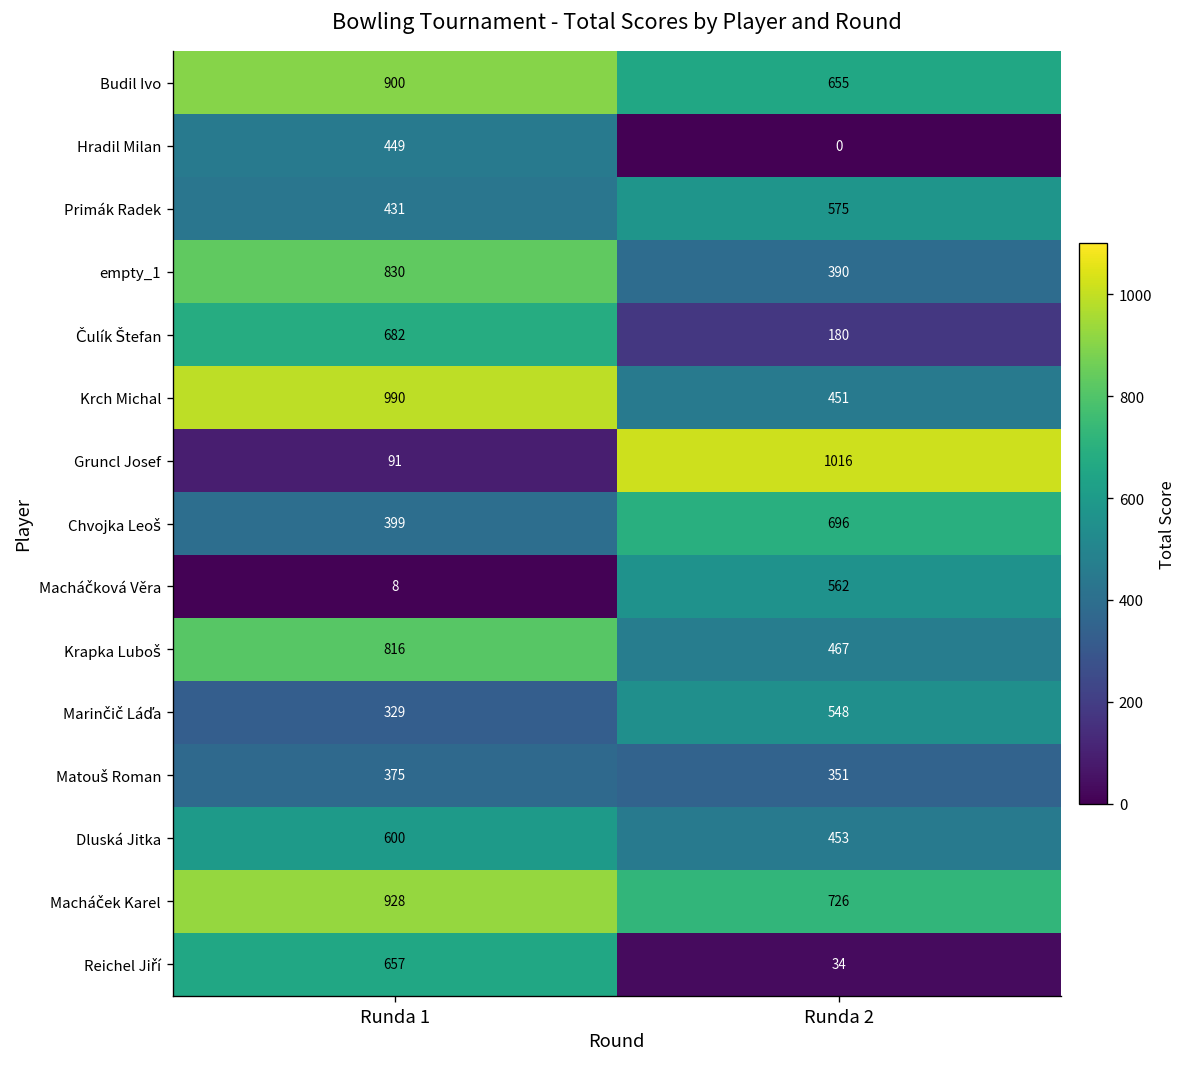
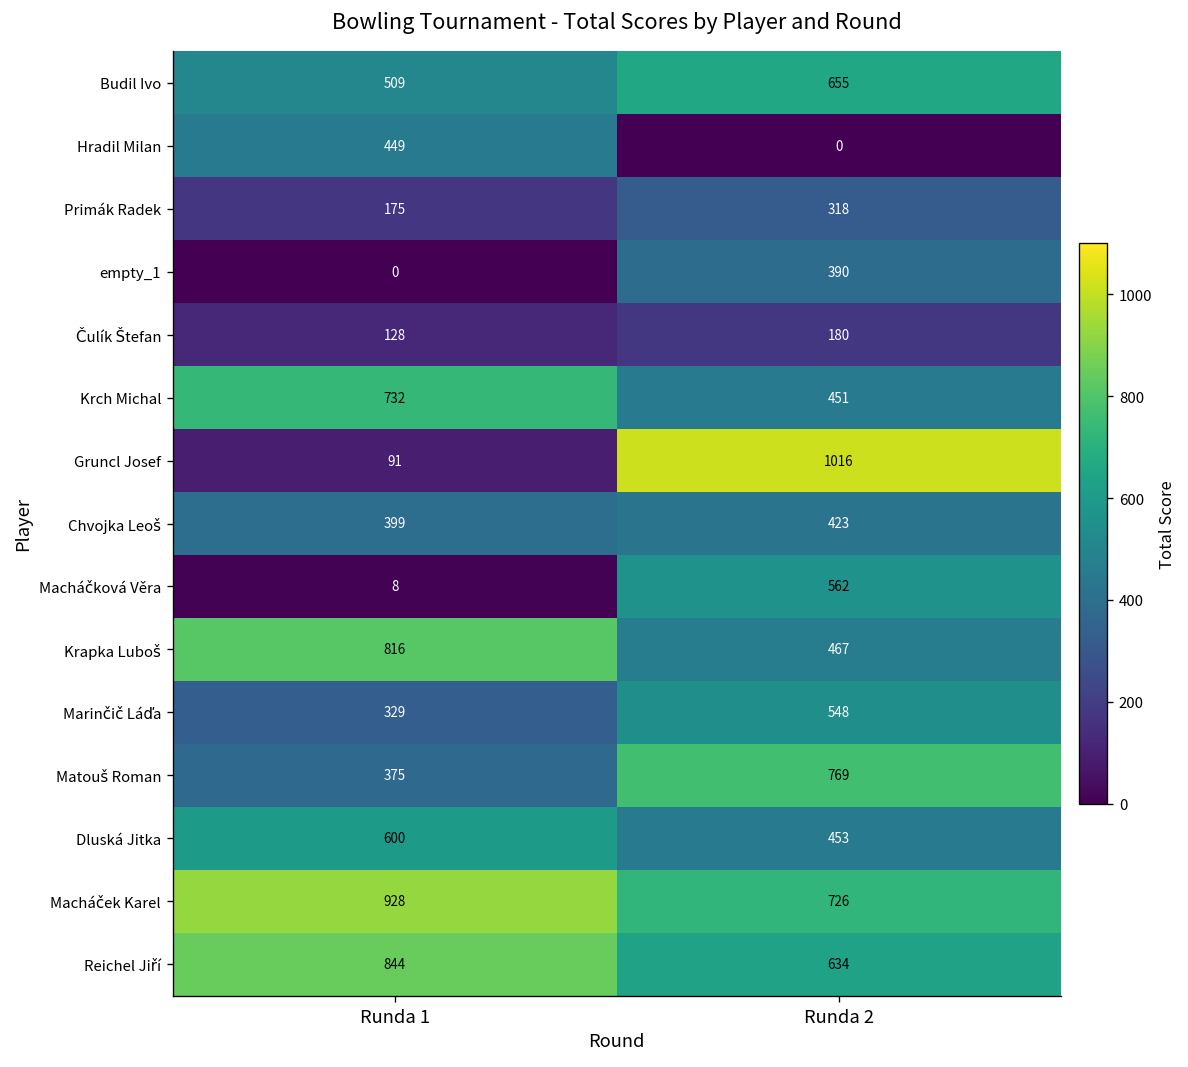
Budil Ivo, Runda 1: 900 -> 509
Primák Radek, Runda 1: 431 -> 175
Primák Radek, Runda 2: 575 -> 318
empty_1, Runda 1: 830 -> 0
Čulík Štefan, Runda 1: 682 -> 128
Krch Michal, Runda 1: 990 -> 732
Chvojka Leoš, Runda 2: 696 -> 423
Matouš Roman, Runda 2: 351 -> 769
Reichel Jiří, Runda 1: 657 -> 844
Reichel Jiří, Runda 2: 34 -> 634
